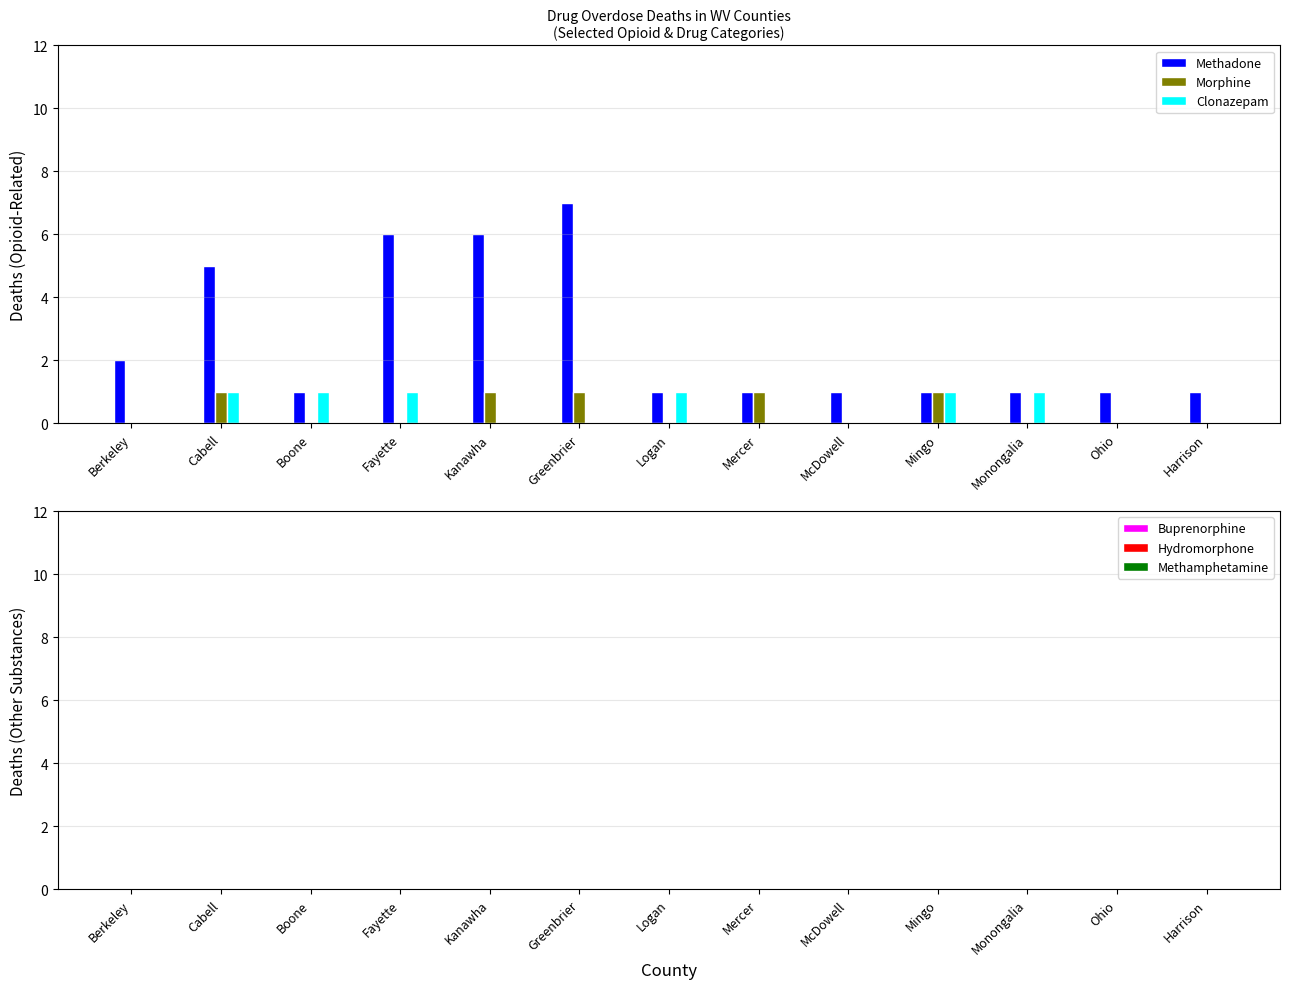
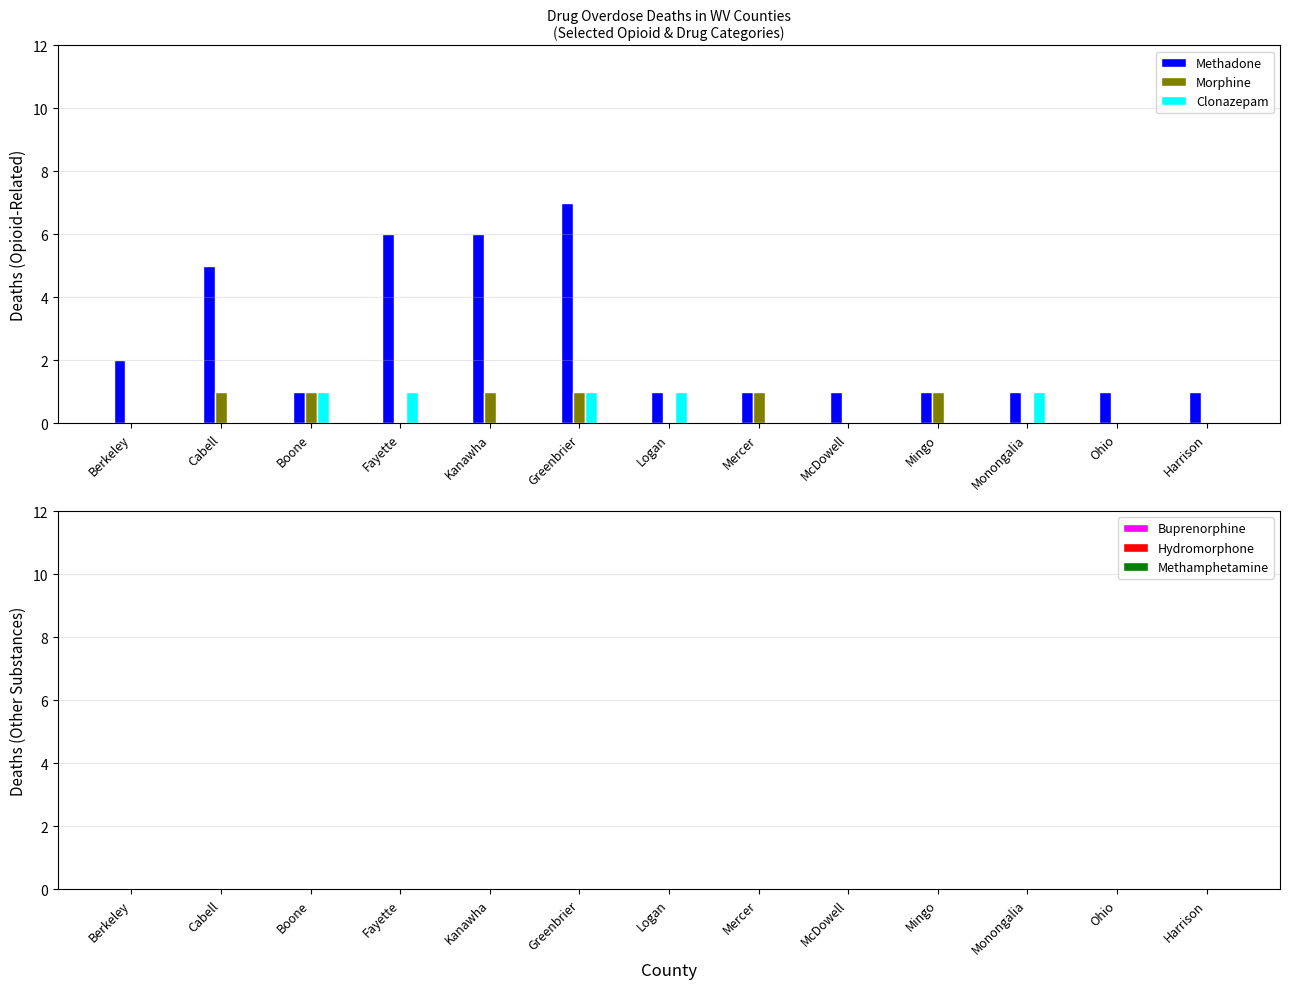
Drug Overdose Deaths in WV Counties (Selected Opioid & Drug Categories), Clonazepam, Cabell: 1 -> 0
Drug Overdose Deaths in WV Counties (Selected Opioid & Drug Categories), Morphine, Boone: 0 -> 1
Drug Overdose Deaths in WV Counties (Selected Opioid & Drug Categories), Clonazepam, Greenbrier: 0 -> 1
Drug Overdose Deaths in WV Counties (Selected Opioid & Drug Categories), Clonazepam, Mingo: 1 -> 0
